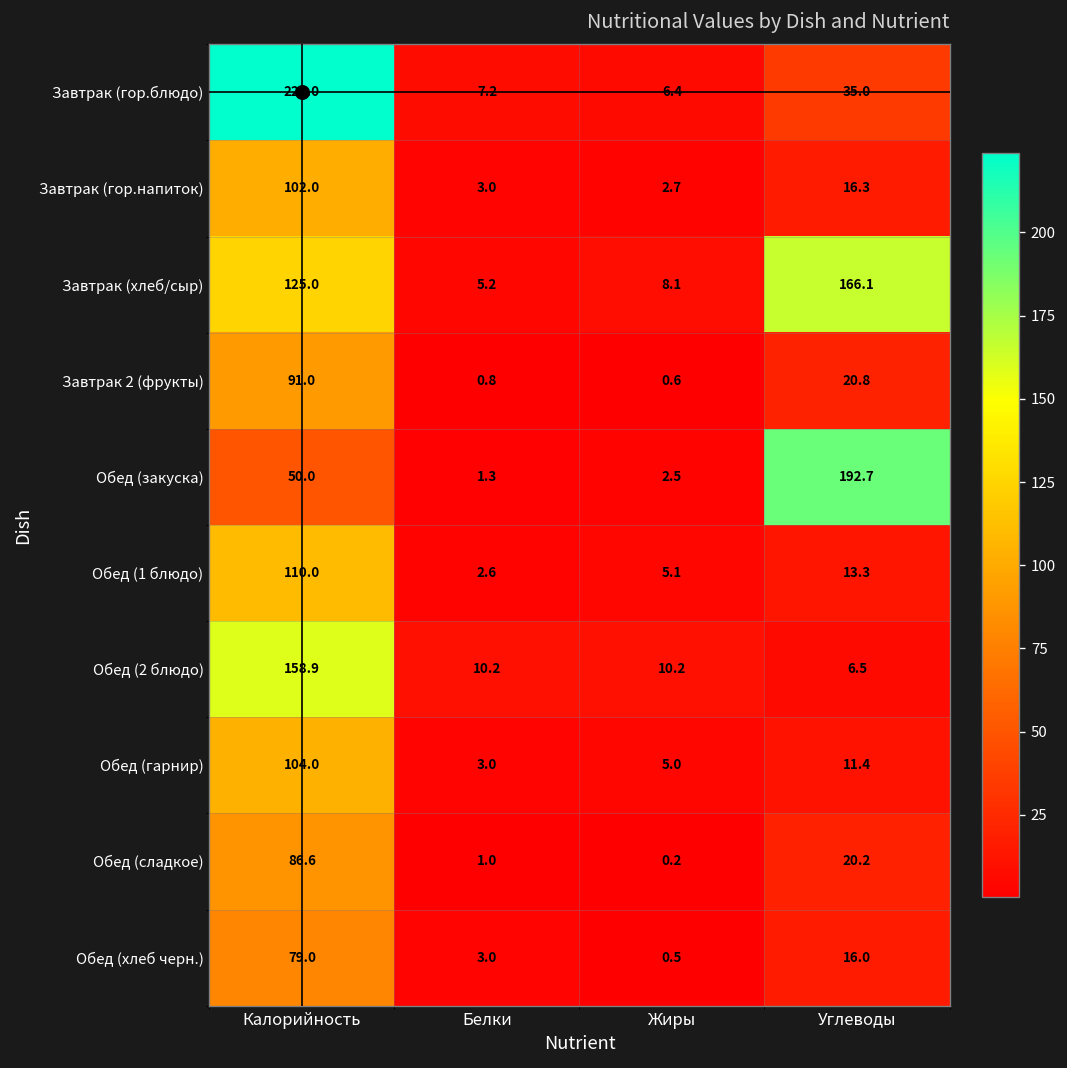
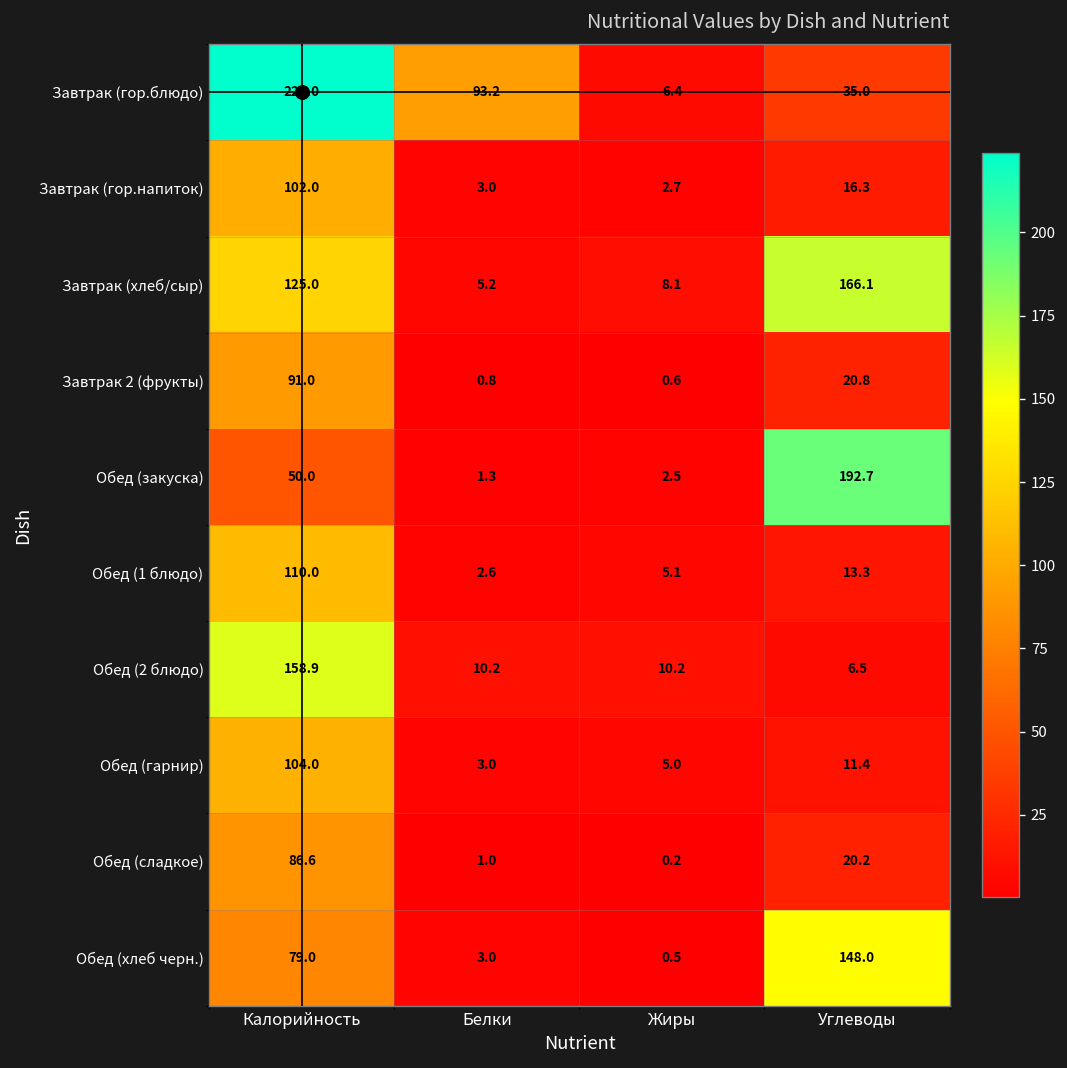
Завтрак (гор.блюдо), Белки: 7.2 -> 93.2
Обед (хлеб черн.), Углеводы: 16.0 -> 148.0
